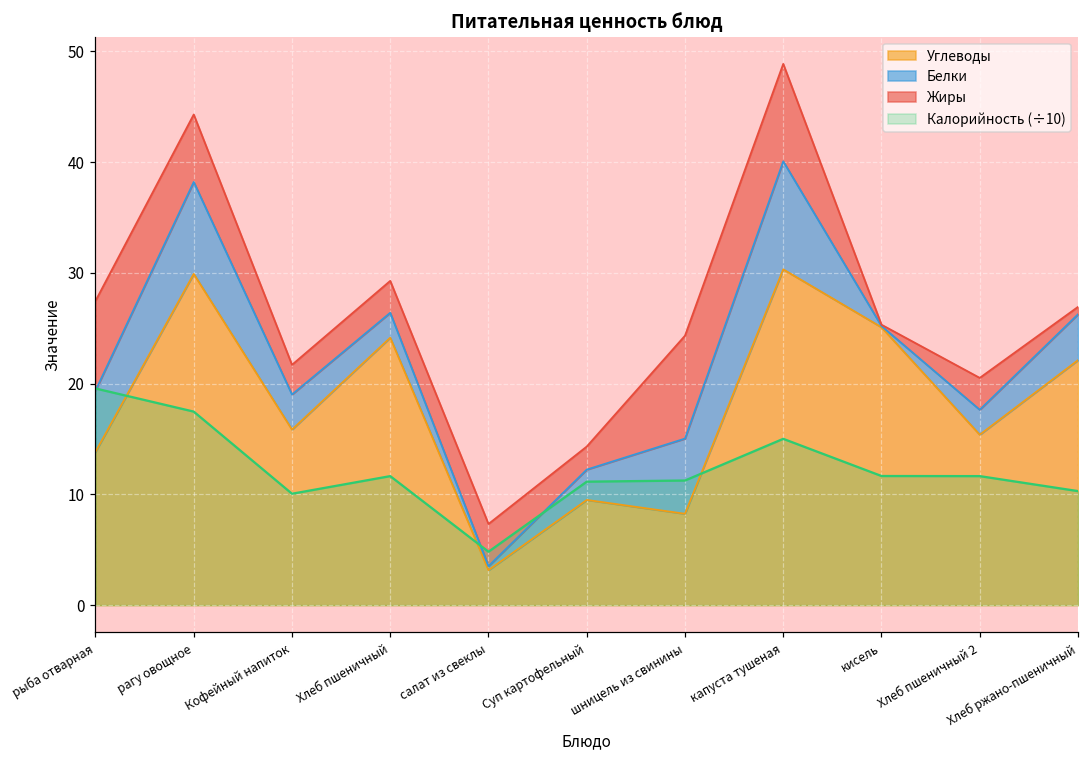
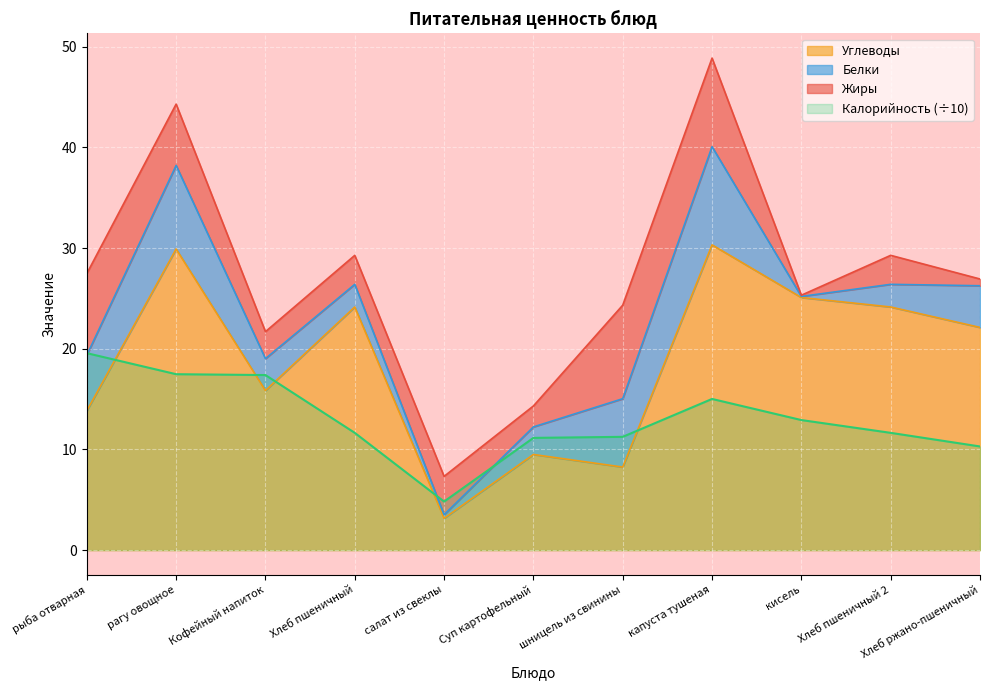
Калорийность (÷10), Кофейный напиток: 10.1 -> 17.4
Калорийность (÷10), кисель: 11.7 -> 12.9
Углеводы, Хлеб пшеничный 2: 15.4 -> 24.2
